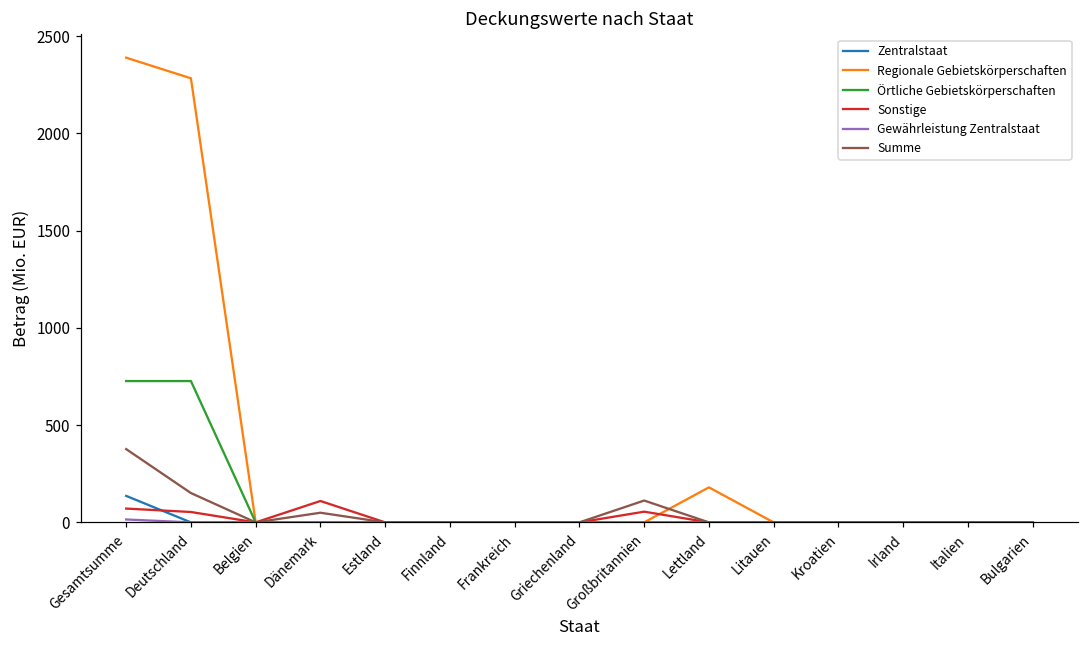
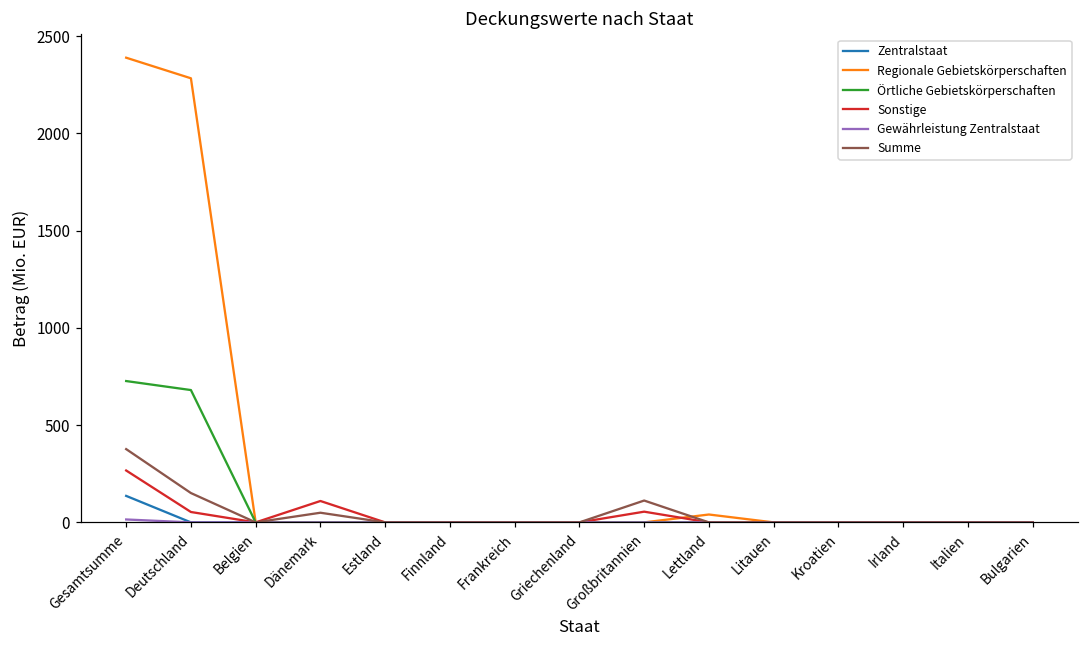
Sonstige, Gesamtsumme: 70 -> 270
Örtliche Gebietskörperschaften, Deutschland: 730 -> 680
Regionale Gebietskörperschaften, Lettland: 180 -> 40
